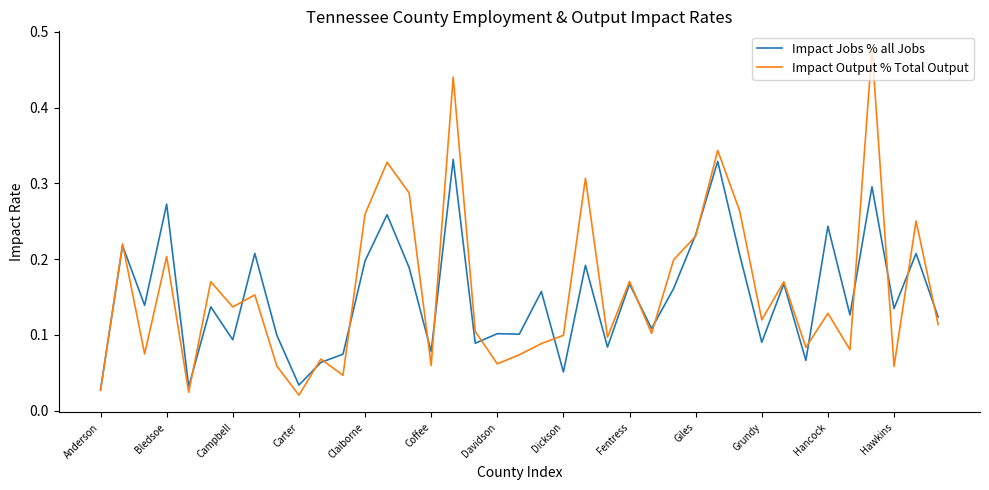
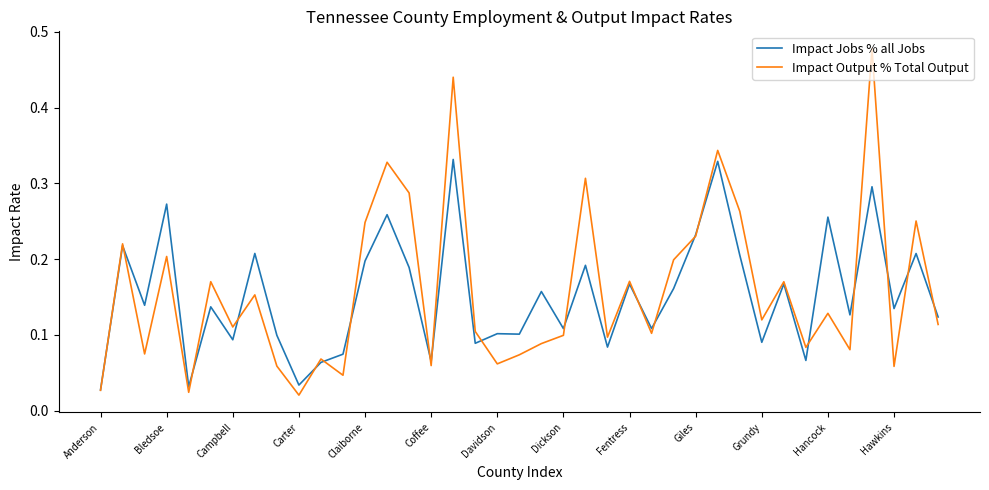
Impact Output % Total Output, Campbell: 0.14 -> 0.11
Impact Output % Total Output, Claiborne: 0.26 -> 0.25
Impact Jobs % all Jobs, Coffee: 0.08 -> 0.06
Impact Jobs % all Jobs, Dickson: 0.05 -> 0.11
Impact Jobs % all Jobs, Hancock: 0.24 -> 0.26
